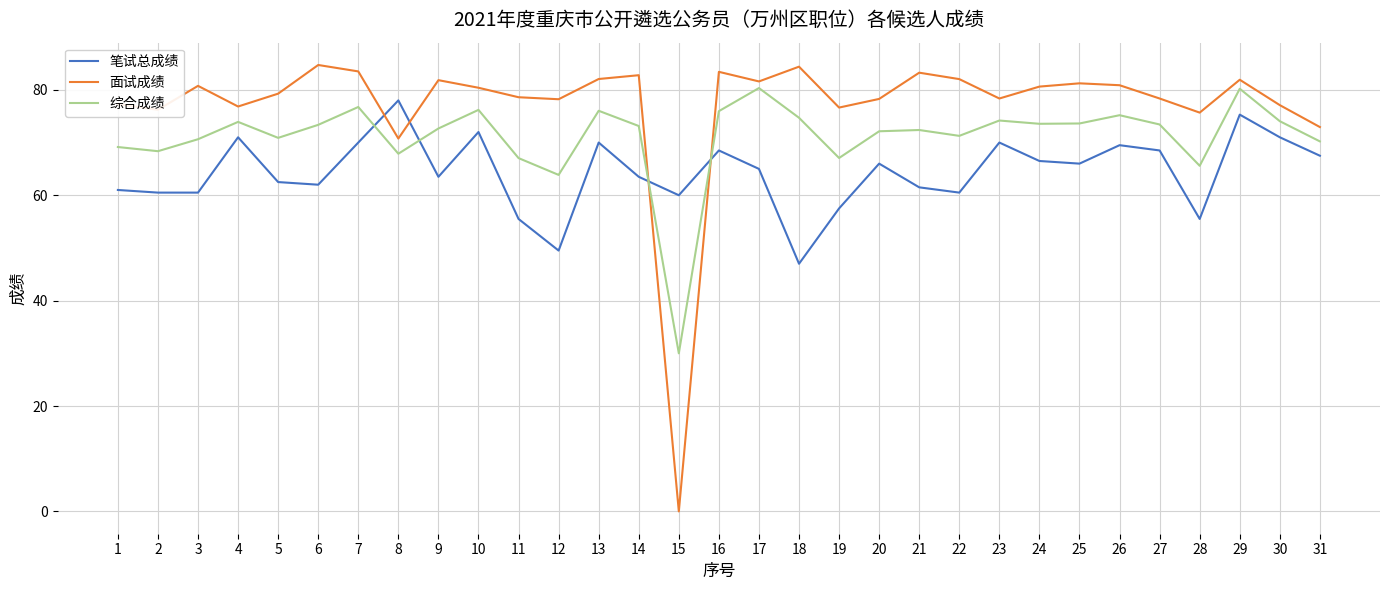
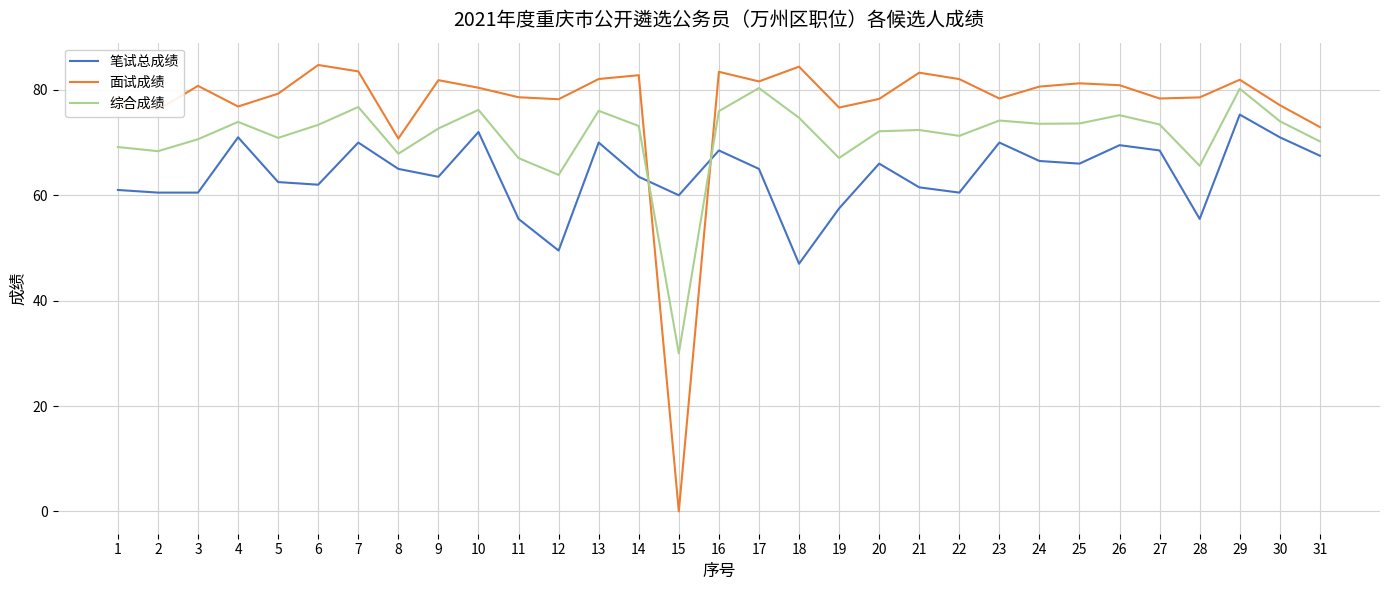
笔试总成绩, 8: 78 -> 65
面试成绩, 28: 76 -> 79
